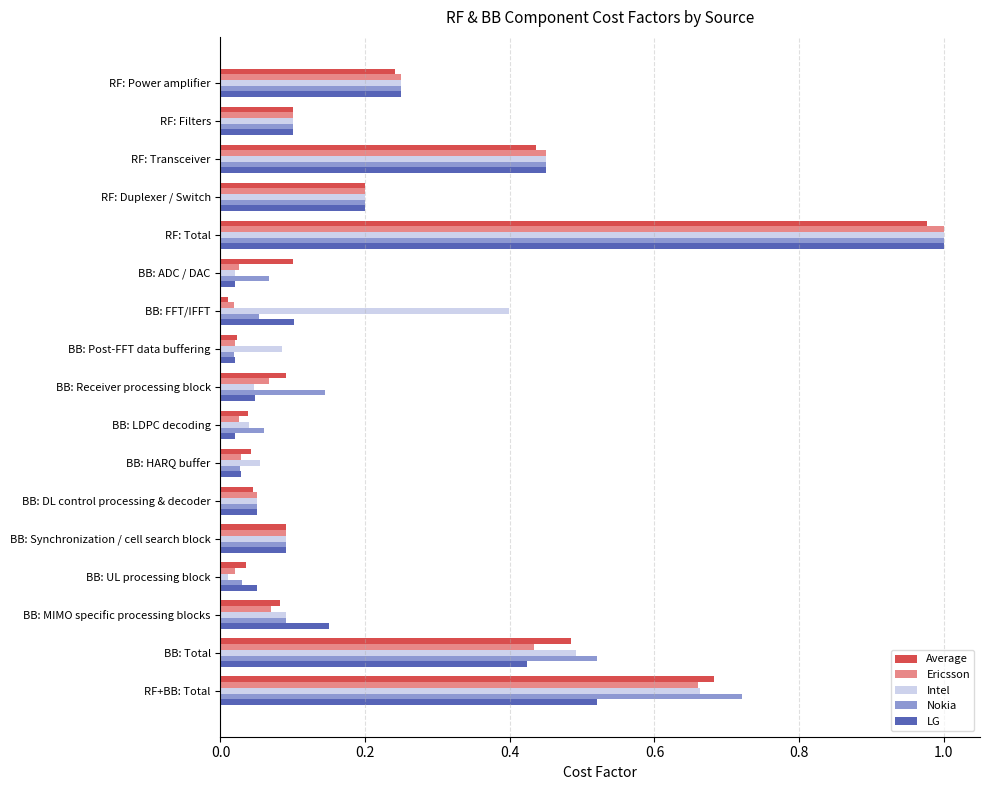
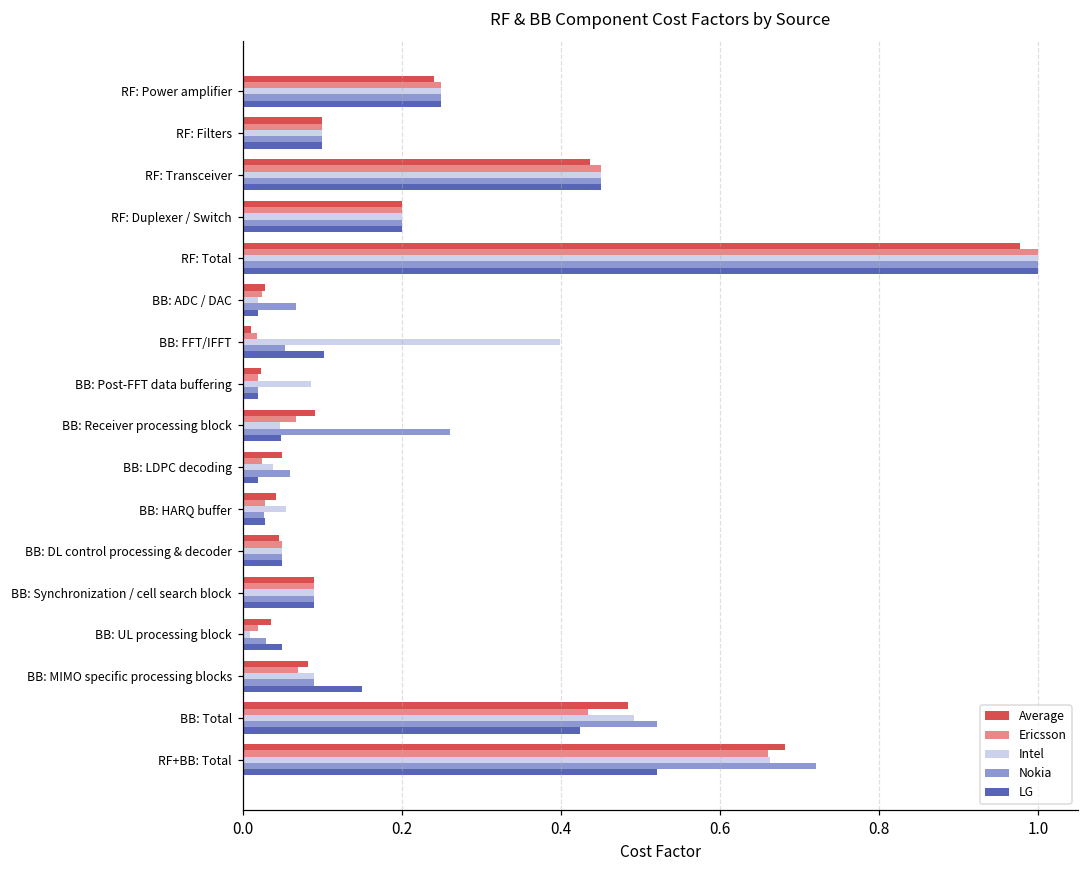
Average, BB: ADC / DAC: 0.10 -> 0.03
Nokia, BB: Receiver processing block: 0.14 -> 0.26
Average, BB: LDPC decoding: 0.04 -> 0.05
